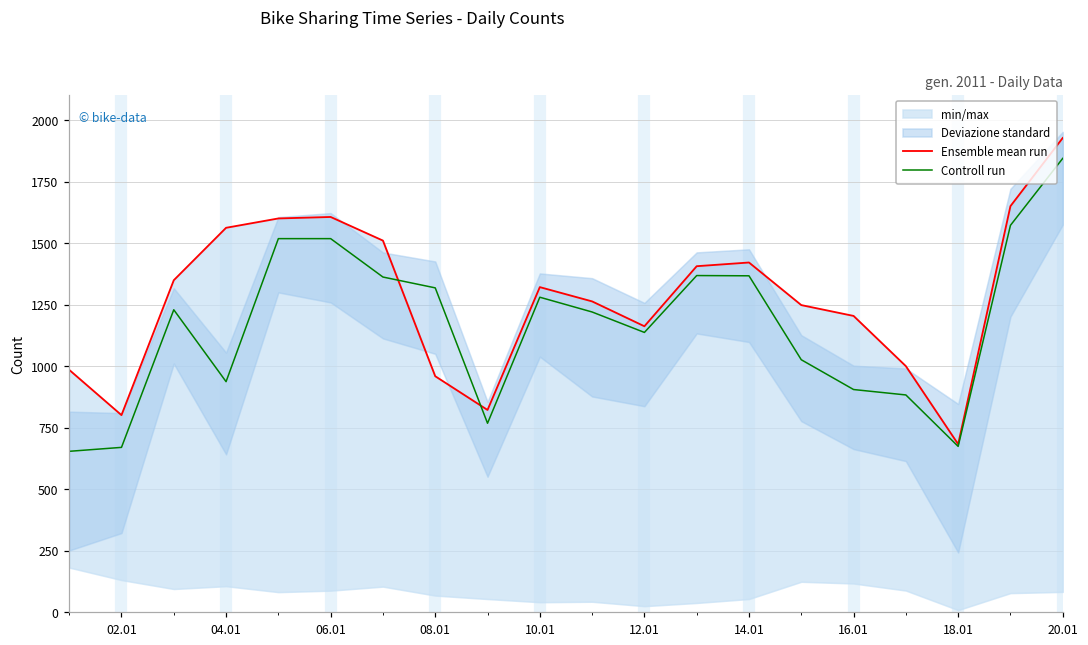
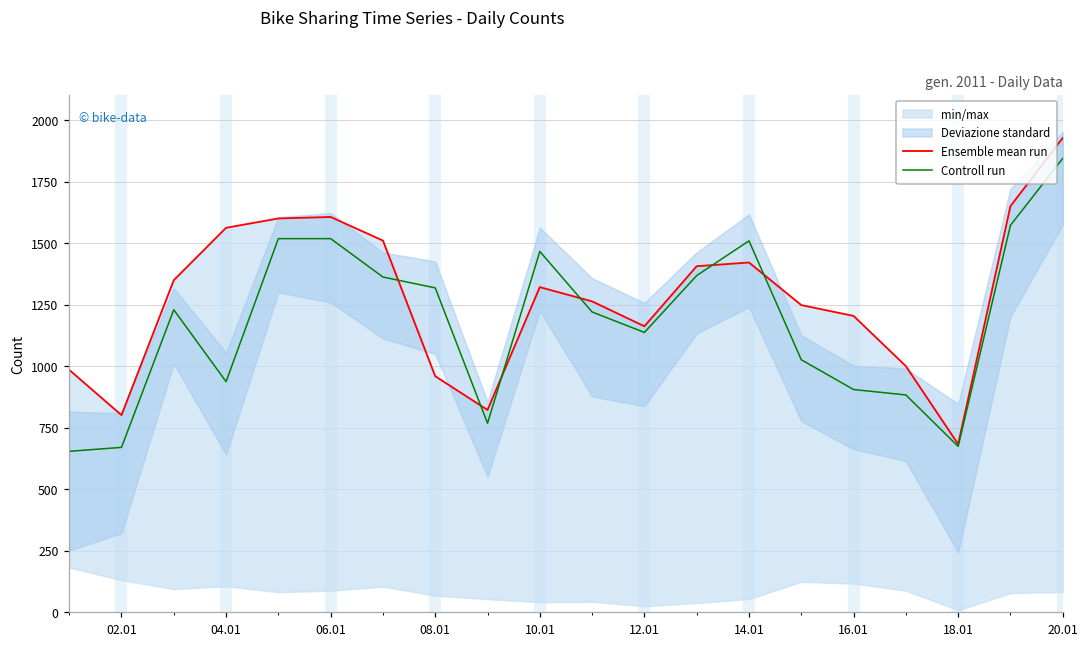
Controll run, 10.01: 1280 -> 1470
Controll run, 14.01: 1370 -> 1510
